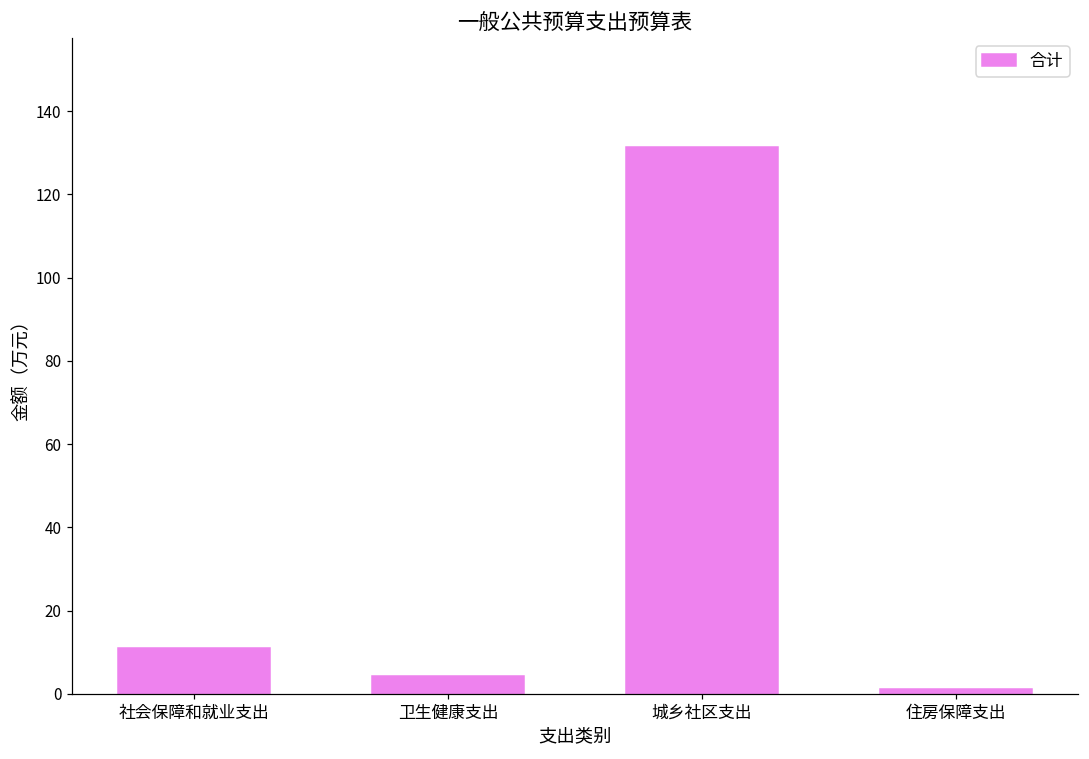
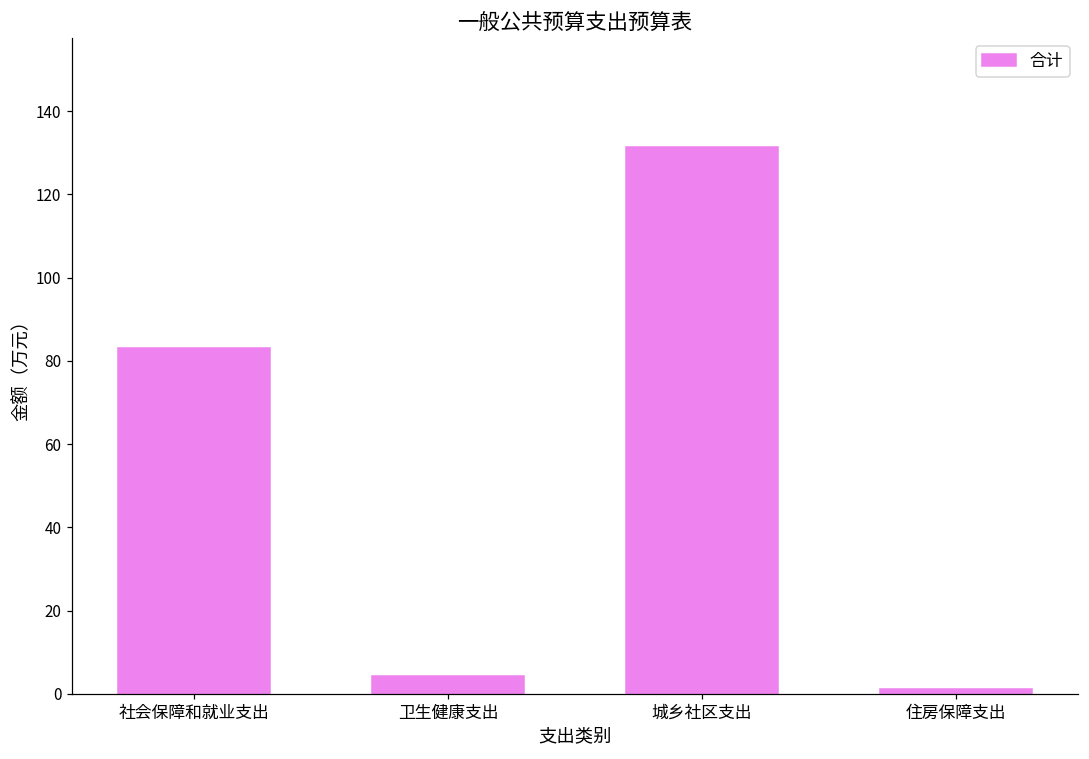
社会保障和就业支出: 11 -> 83
